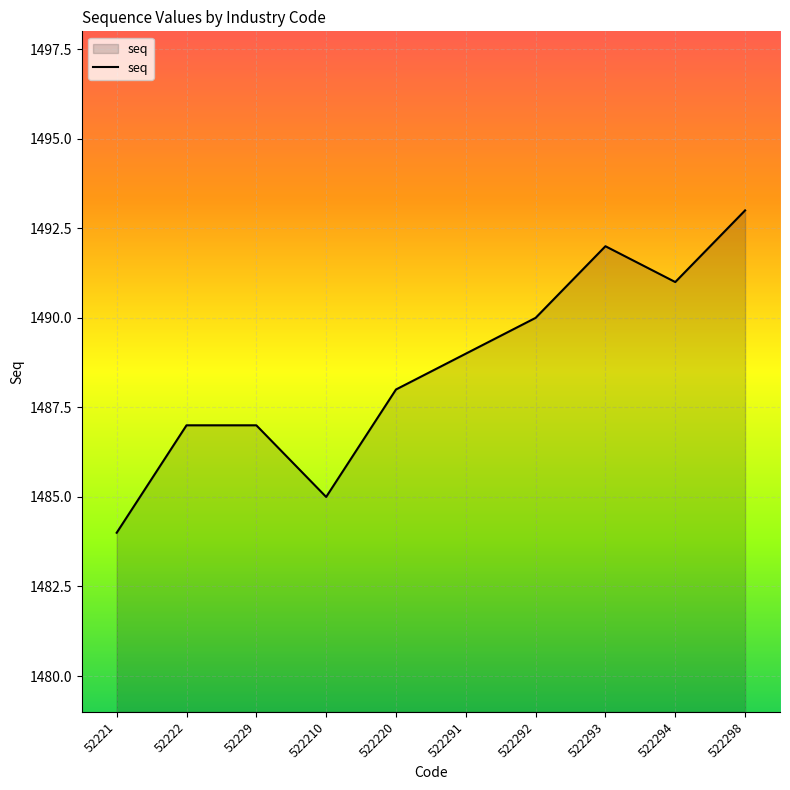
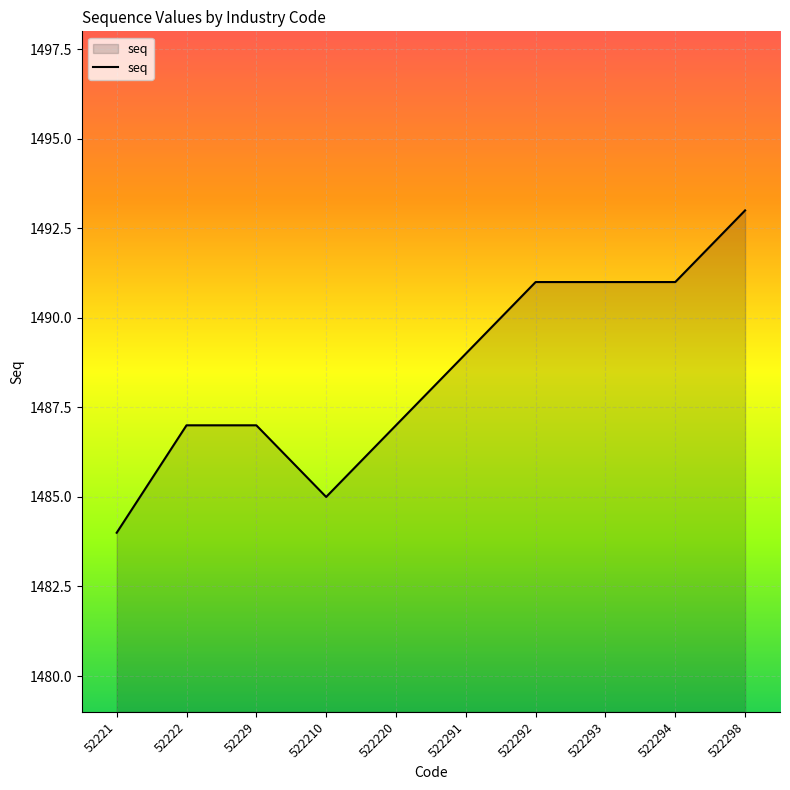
522220: 1488 -> 1487
522292: 1490 -> 1491
522293: 1492 -> 1491
